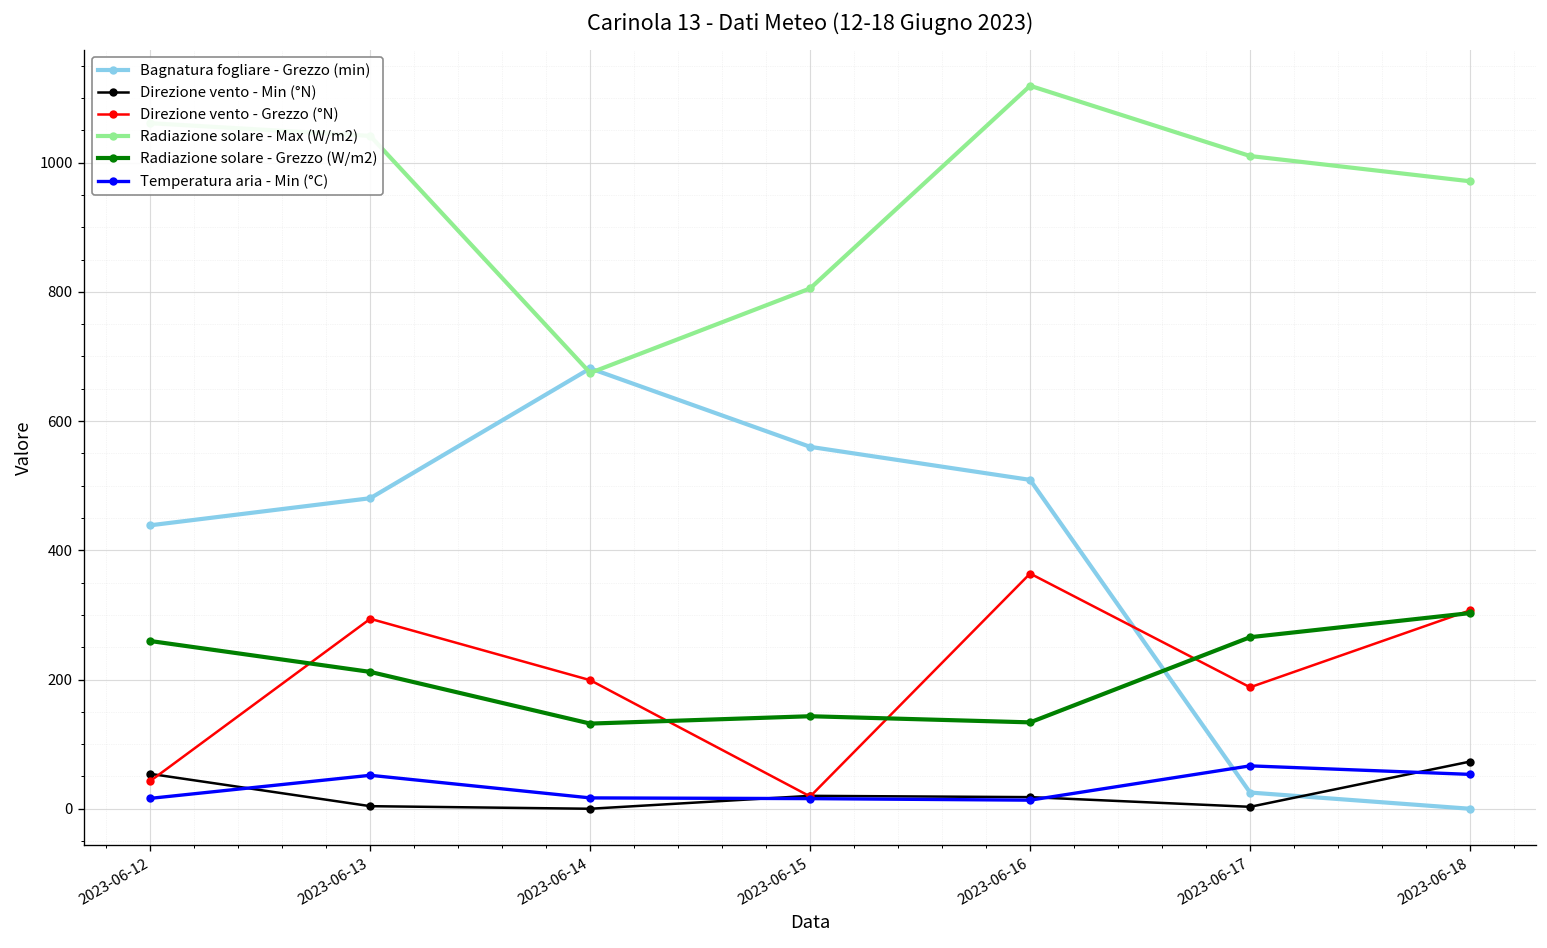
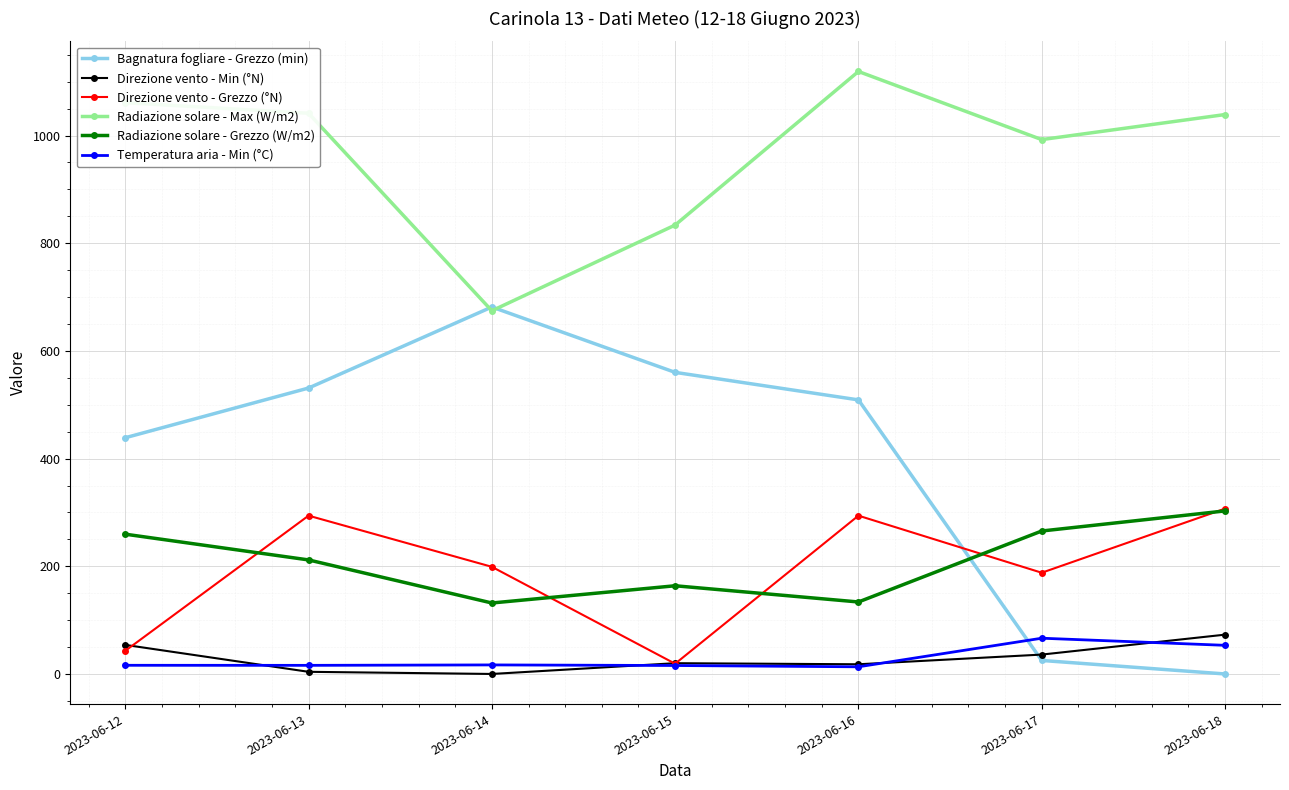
Bagnatura fogliare - Grezzo (min), 2023-06-13: 480 -> 530
Temperatura aria - Min (°C), 2023-06-13: 50 -> 20
Radiazione solare - Max (W/m2), 2023-06-15: 810 -> 830
Radiazione solare - Grezzo (W/m2), 2023-06-15: 140 -> 160
Direzione vento - Grezzo (°N), 2023-06-16: 360 -> 290
Direzione vento - Min (°N), 2023-06-17: 0 -> 40
Radiazione solare - Max (W/m2), 2023-06-17: 1010 -> 990
Radiazione solare - Max (W/m2), 2023-06-18: 970 -> 1040
